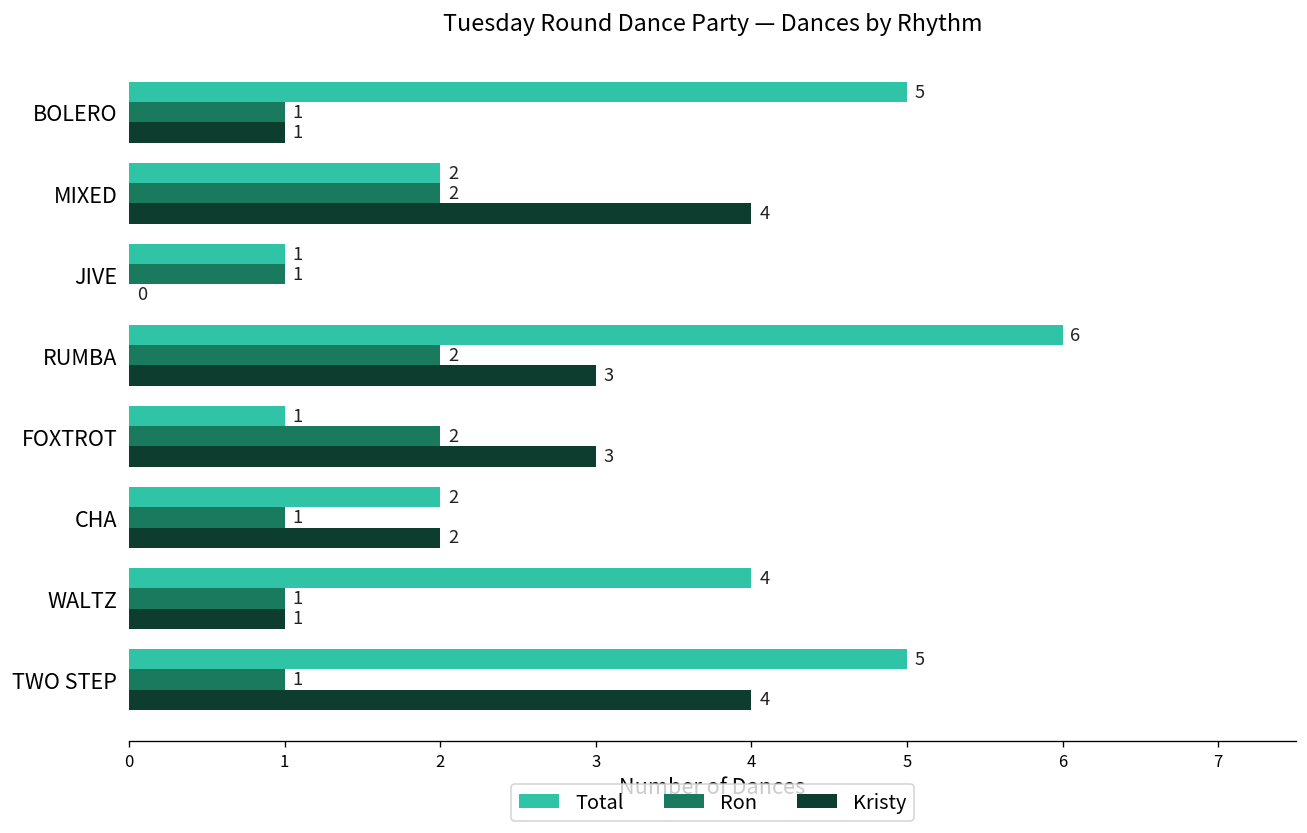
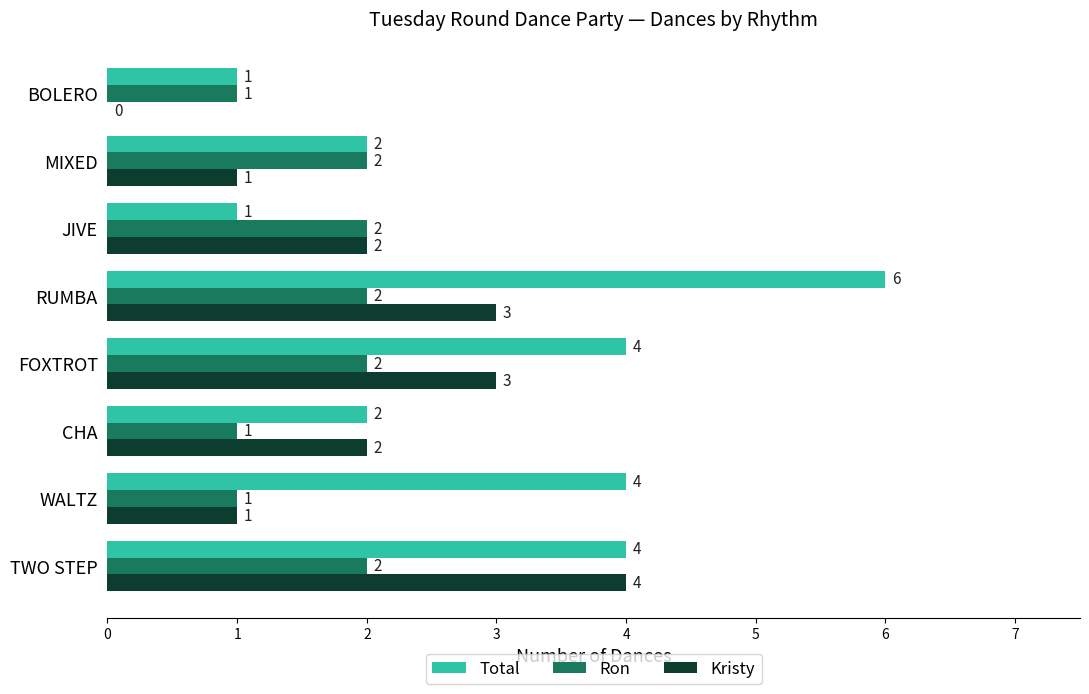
Total, BOLERO: 5 -> 1
Kristy, BOLERO: 1 -> 0
Kristy, MIXED: 4 -> 1
Ron, JIVE: 1 -> 2
Kristy, JIVE: 0 -> 2
Total, FOXTROT: 1 -> 4
Total, TWO STEP: 5 -> 4
Ron, TWO STEP: 1 -> 2
